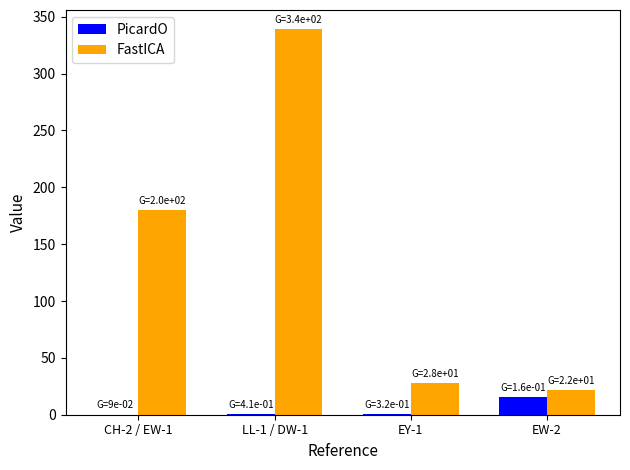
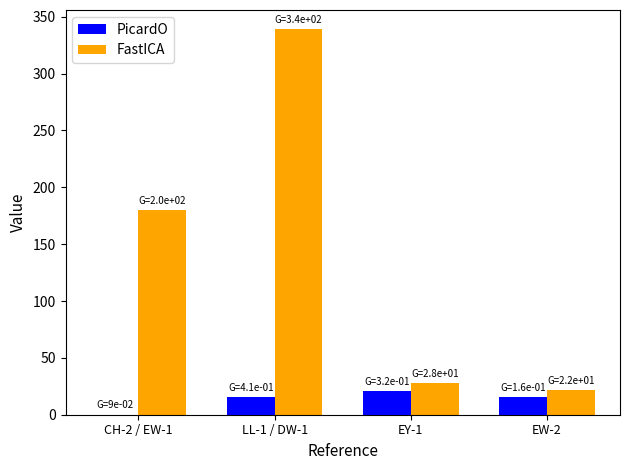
PicardO, LL-1 / DW-1: 0 -> 15
PicardO, EY-1: 0 -> 21
